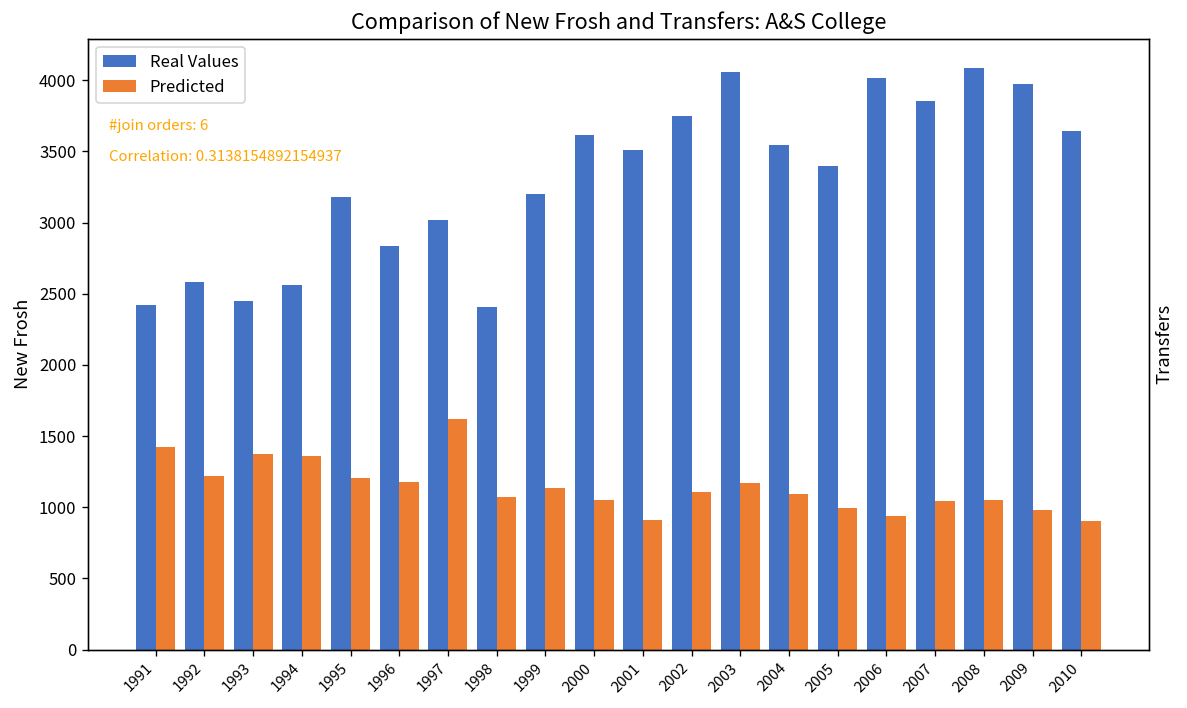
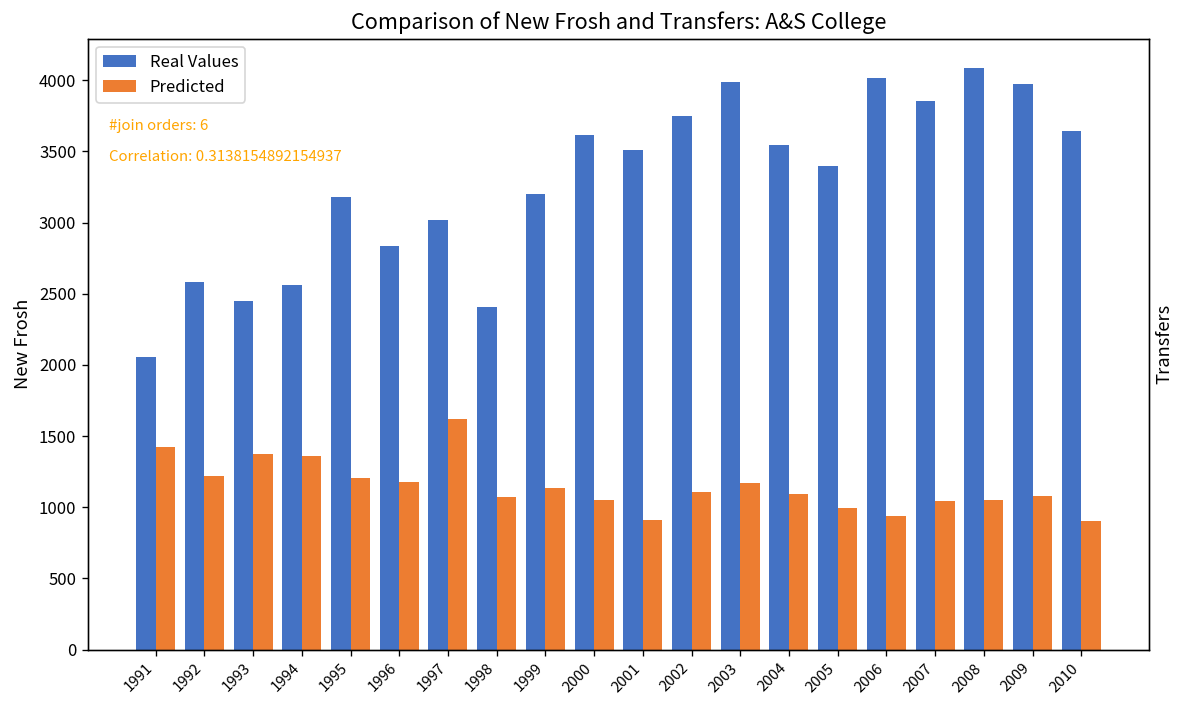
Real Values, 1991: 2420 -> 2050
Real Values, 2003: 4060 -> 3990
Predicted, 2009: 980 -> 1080
